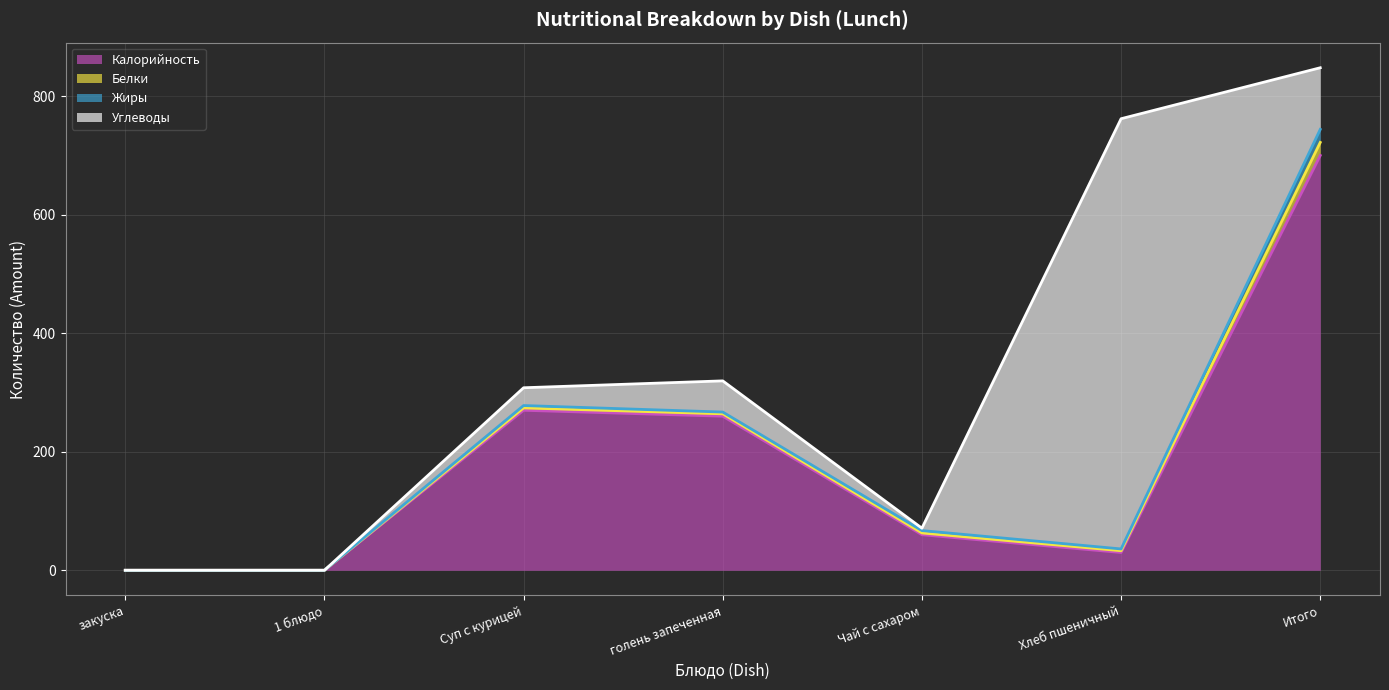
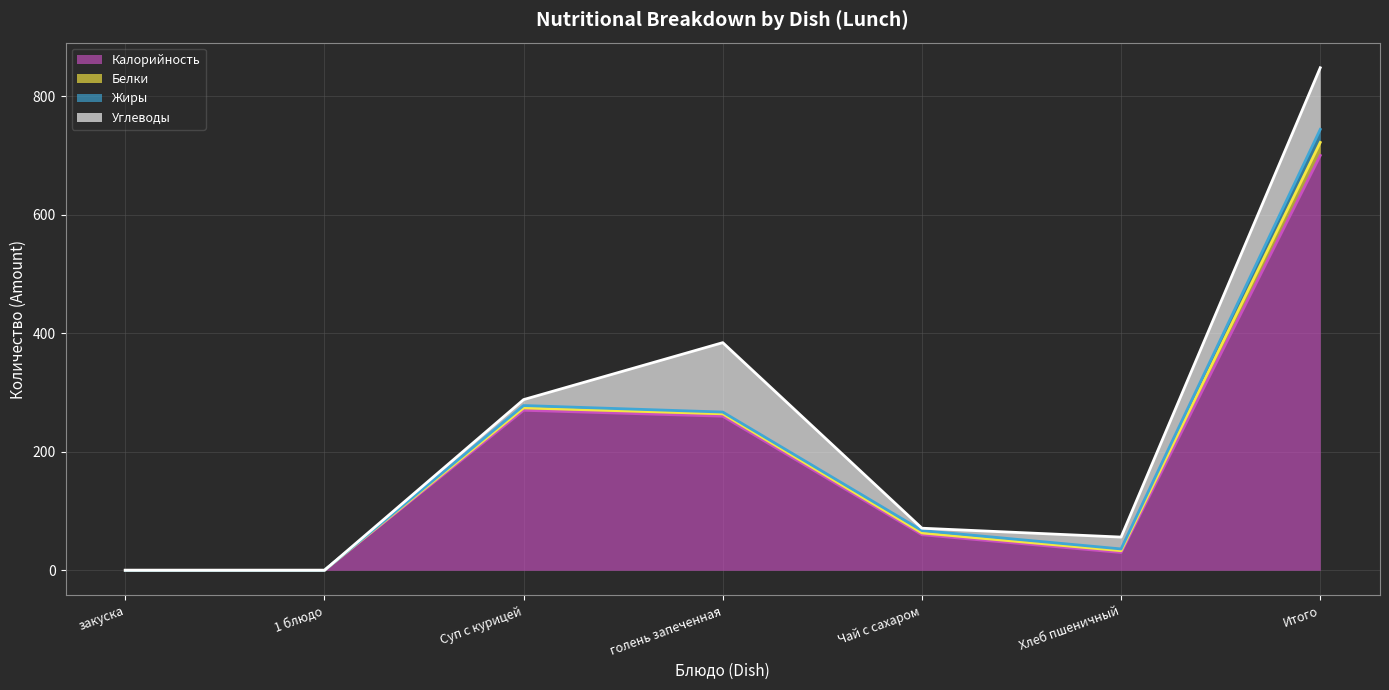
Углеводы, Суп с курицей: 30 -> 10
Углеводы, голень запеченная: 50 -> 120
Углеводы, Хлеб пшеничный: 730 -> 20
